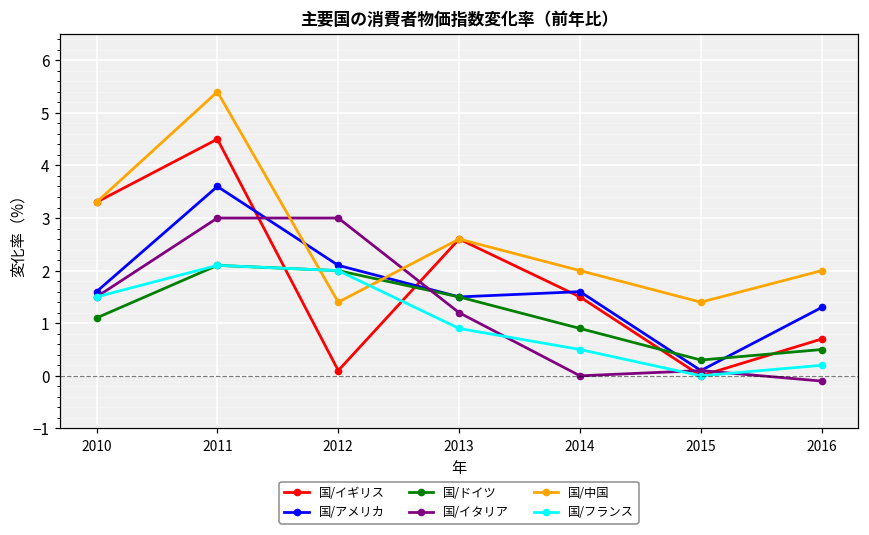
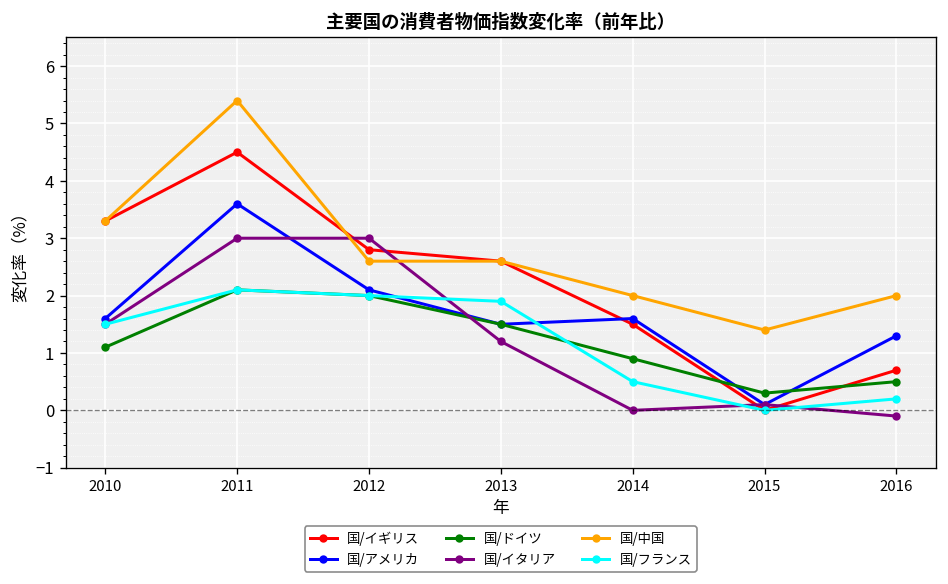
国/イギリス, 2012: 0.1 -> 2.8
国/中国, 2012: 1.4 -> 2.6
国/フランス, 2013: 0.9 -> 1.9
